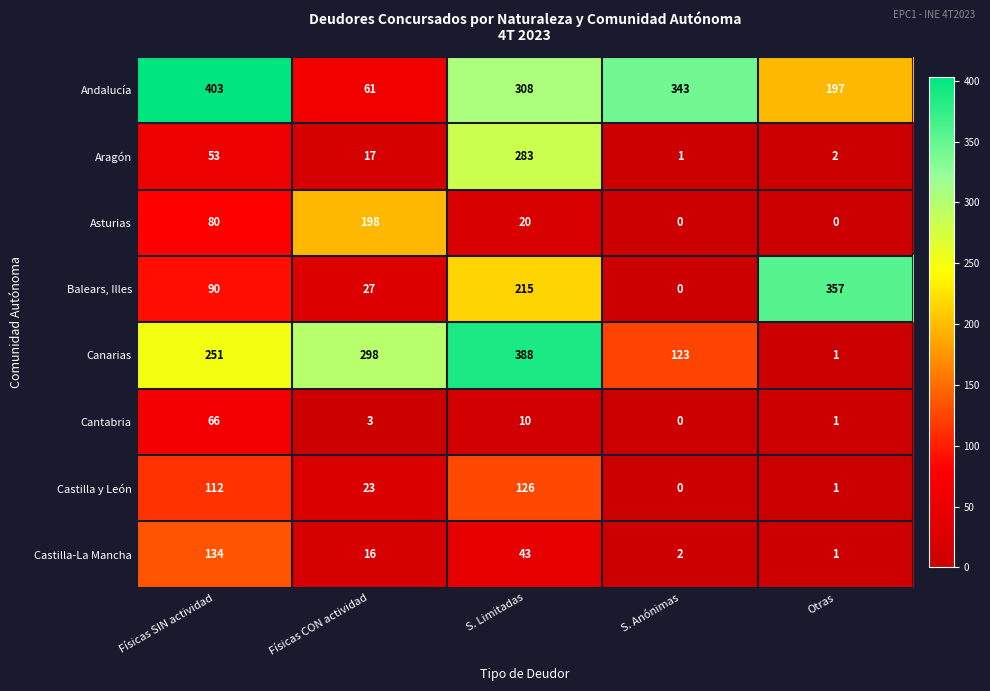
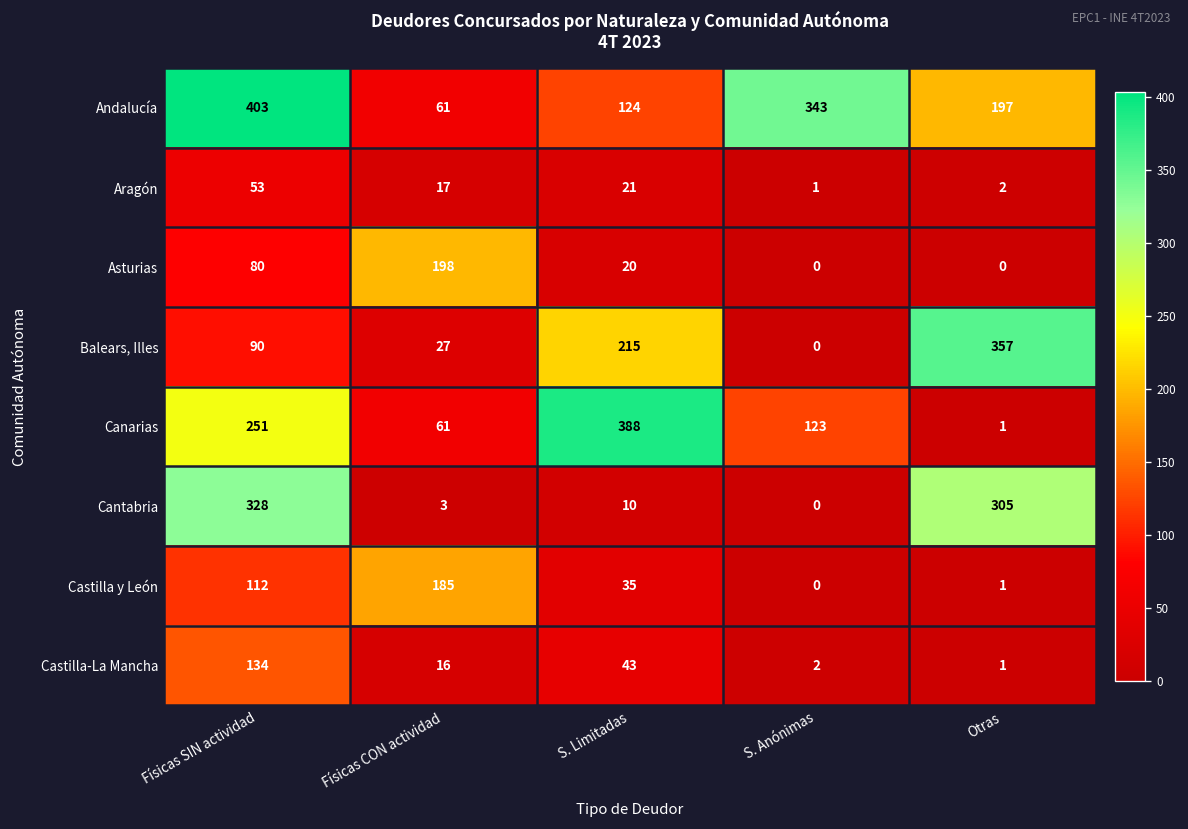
Andalucía, S. Limitadas: 308 -> 124
Aragón, S. Limitadas: 283 -> 21
Canarias, Físicas CON actividad: 298 -> 61
Cantabria, Físicas SIN actividad: 66 -> 328
Cantabria, Otras: 1 -> 305
Castilla y León, Físicas CON actividad: 23 -> 185
Castilla y León, S. Limitadas: 126 -> 35
